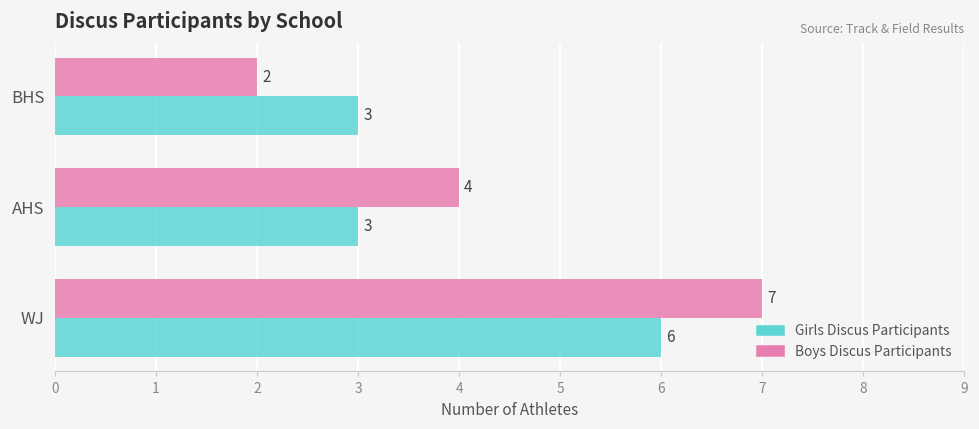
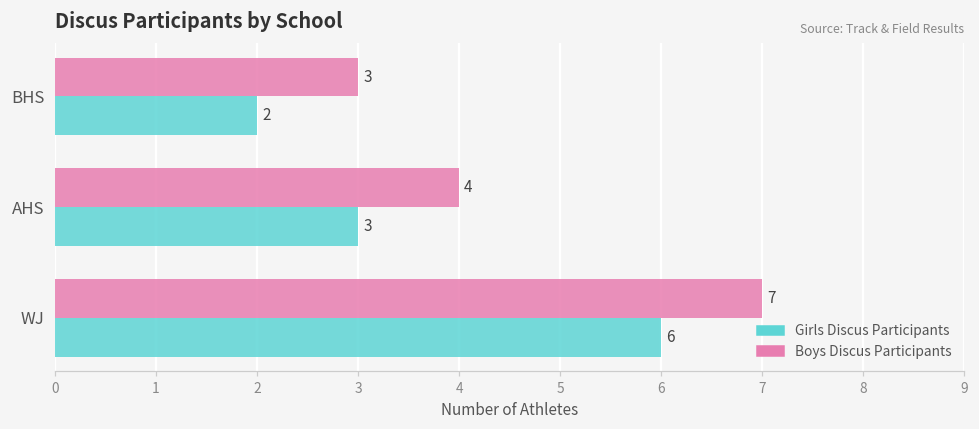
Boys Discus Participants, BHS: 2 -> 3
Girls Discus Participants, BHS: 3 -> 2
